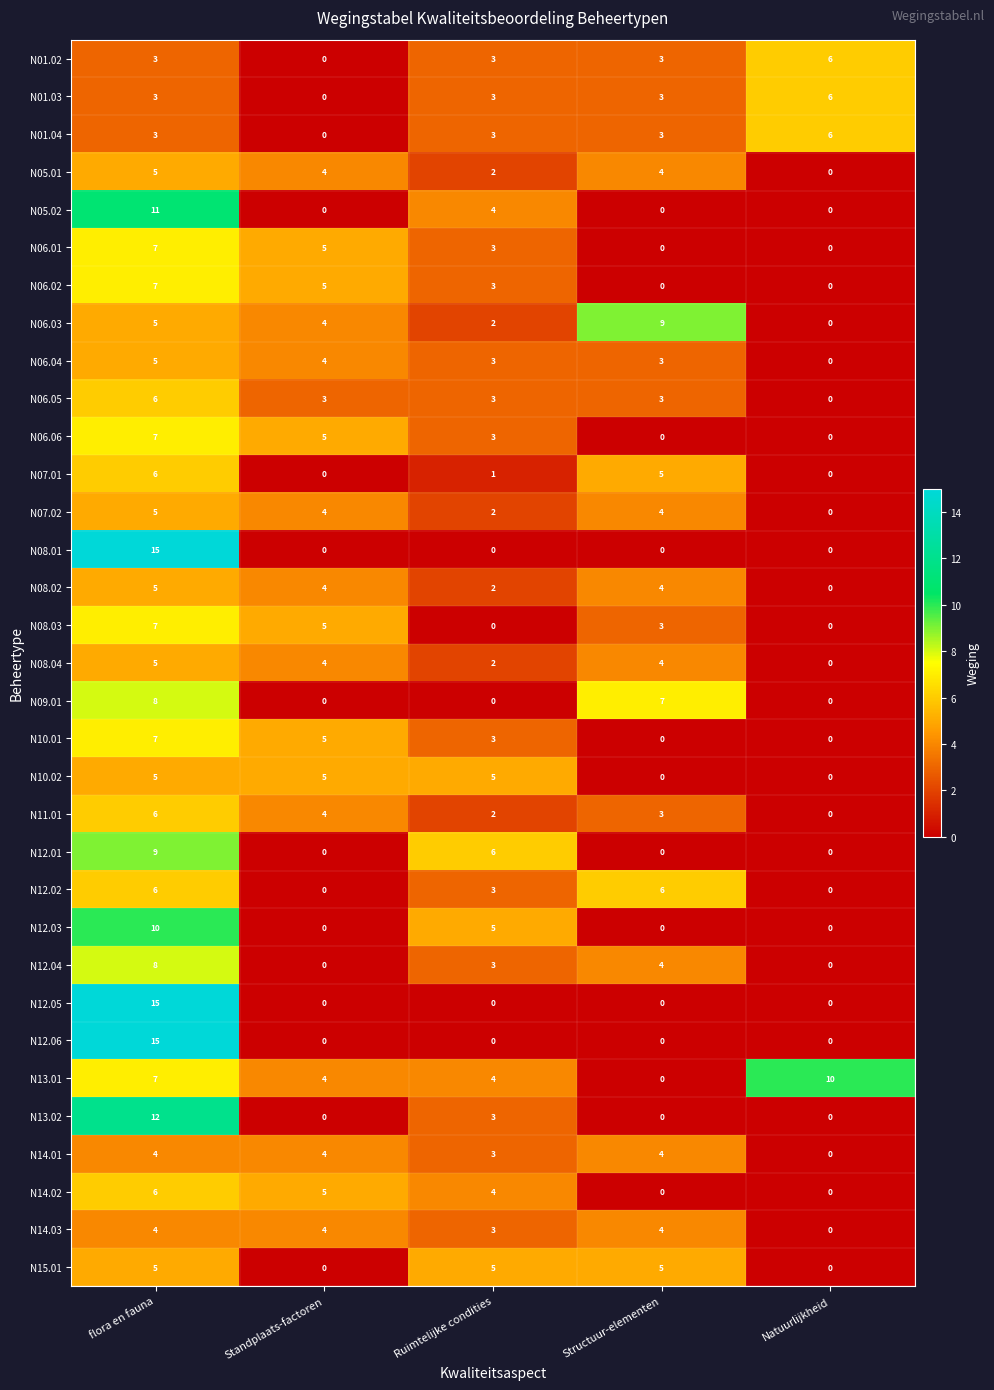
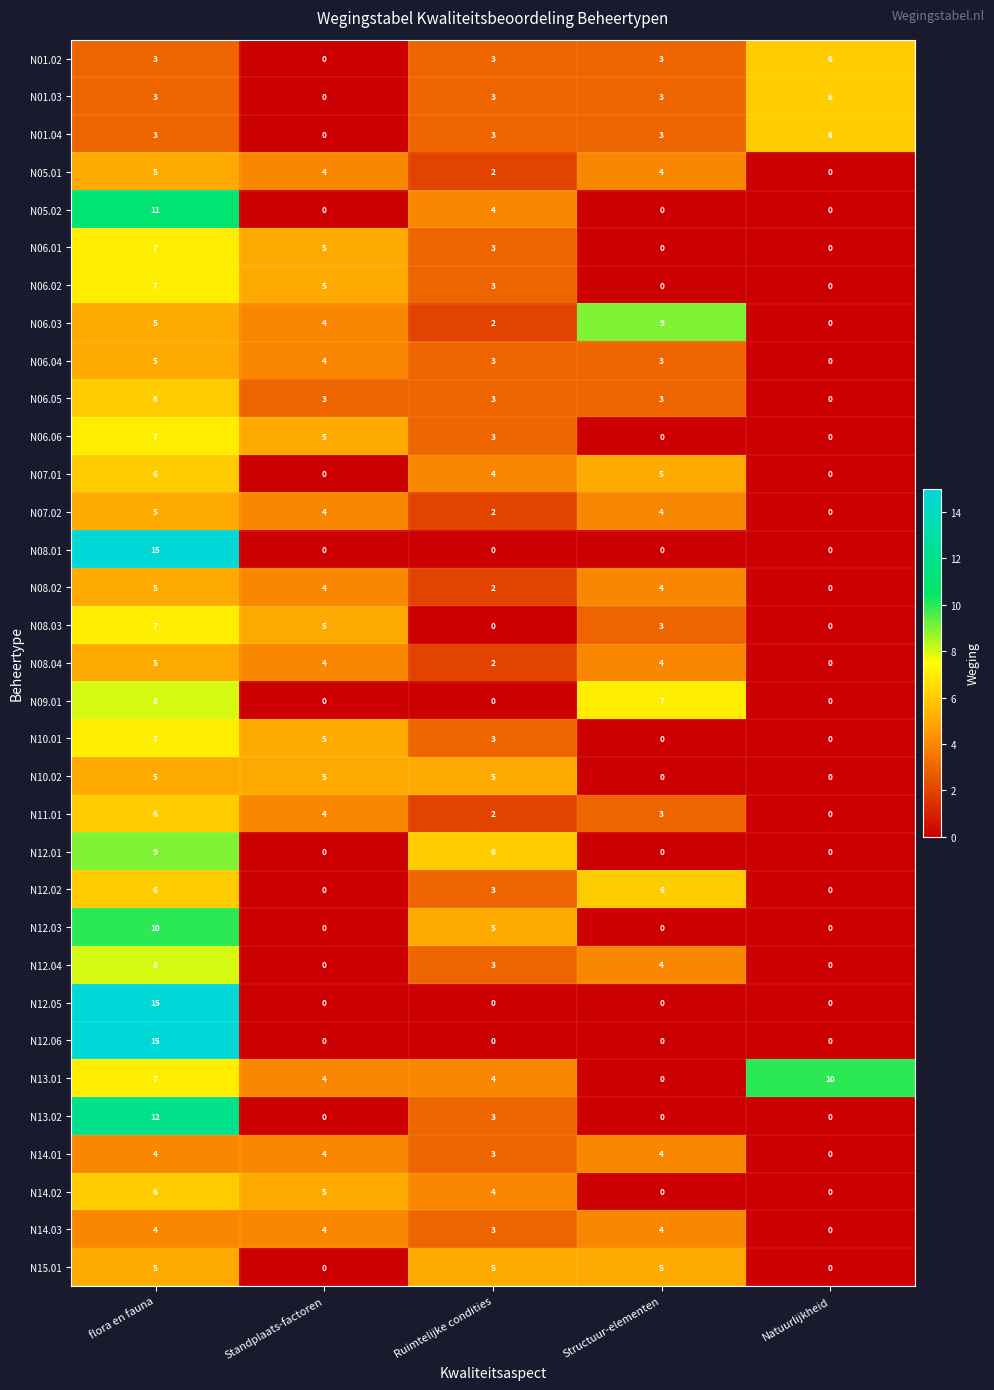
N07.01, Ruimtelijke condities: 1 -> 4
